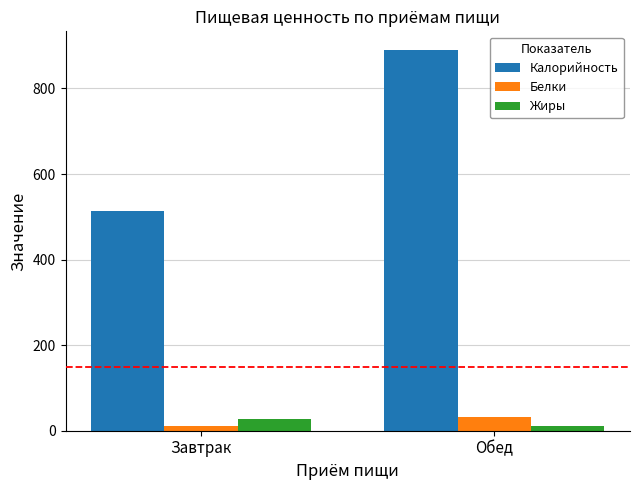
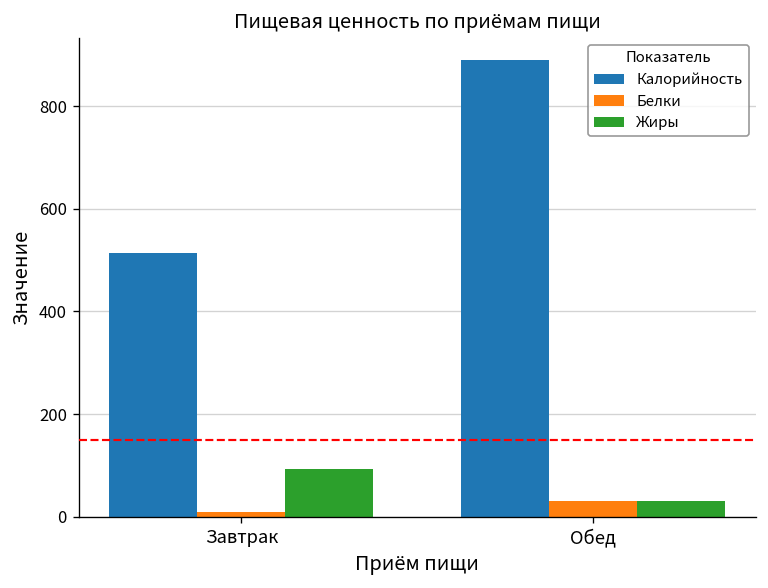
Жиры, Завтрак: 30 -> 90
Жиры, Обед: 10 -> 30
